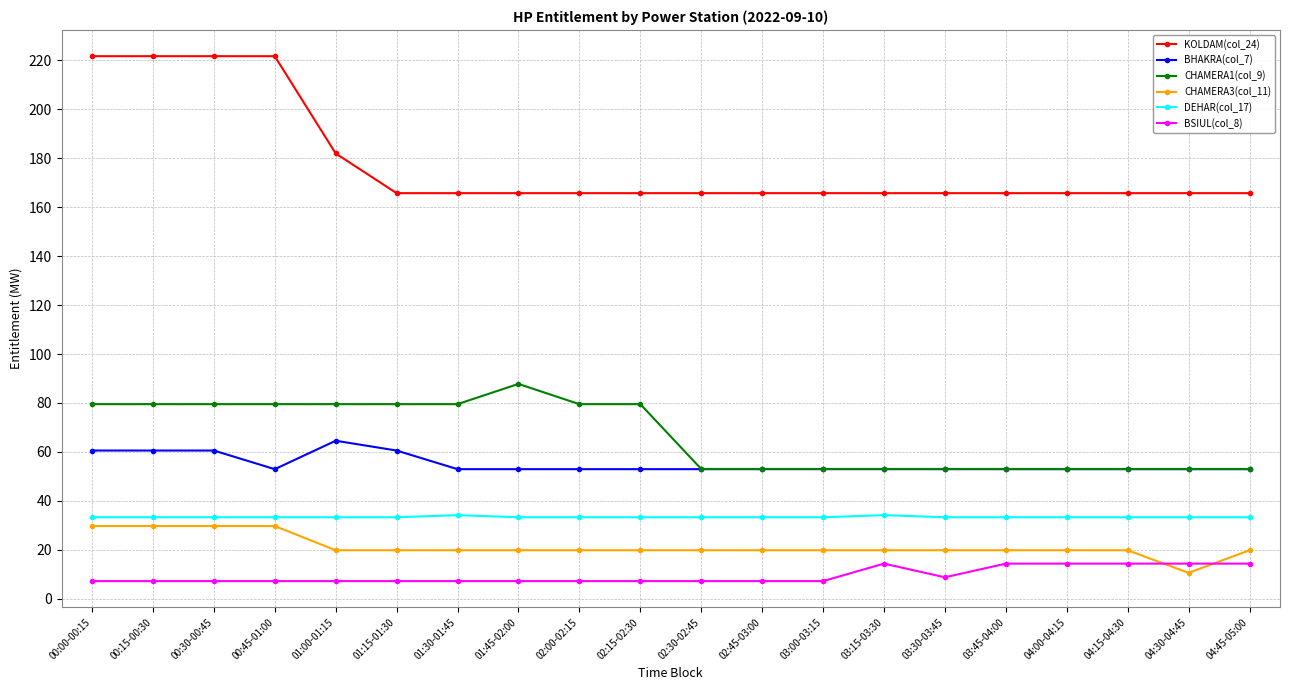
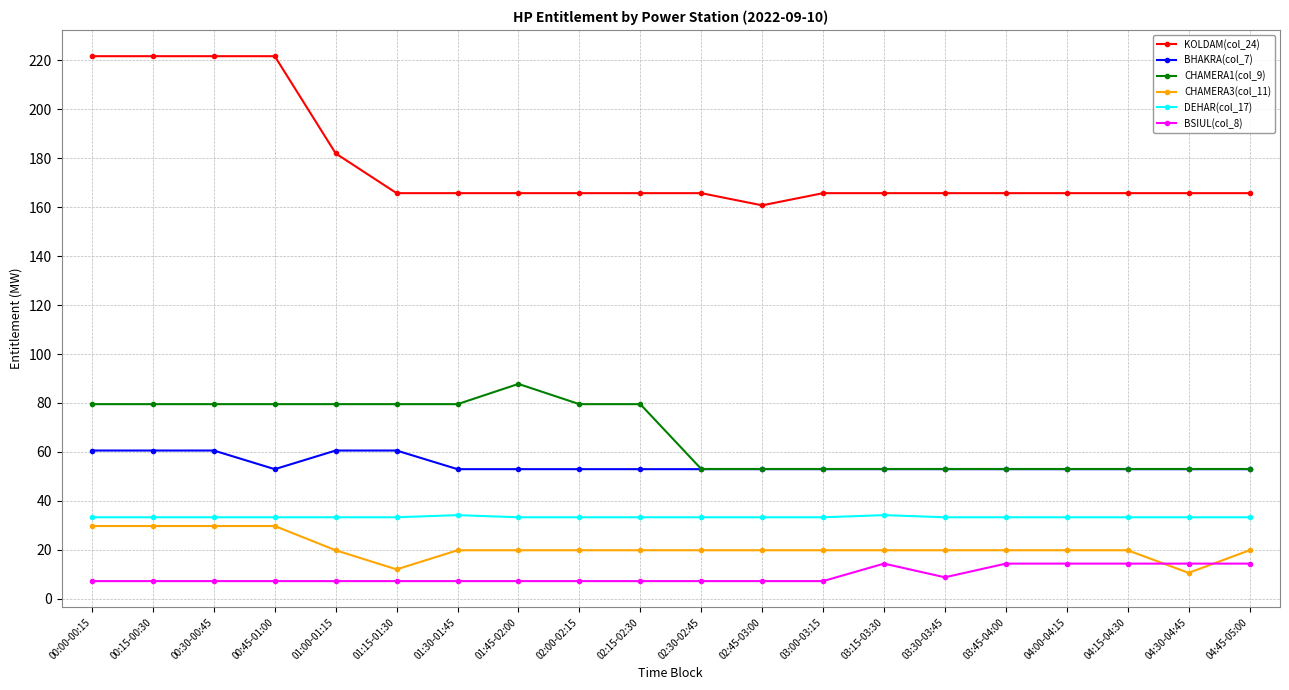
BHAKRA(col_7), 01:00-01:15: 65 -> 61
CHAMERA3(col_11), 01:15-01:30: 20 -> 12
KOLDAM(col_24), 02:45-03:00: 166 -> 161
